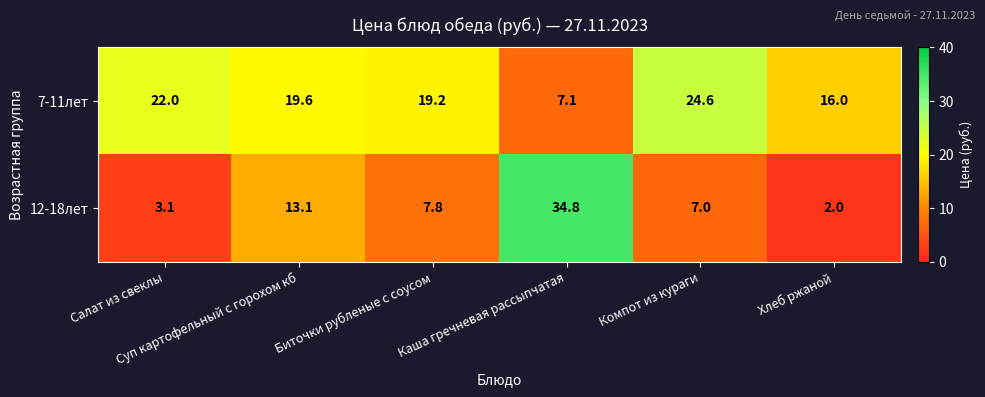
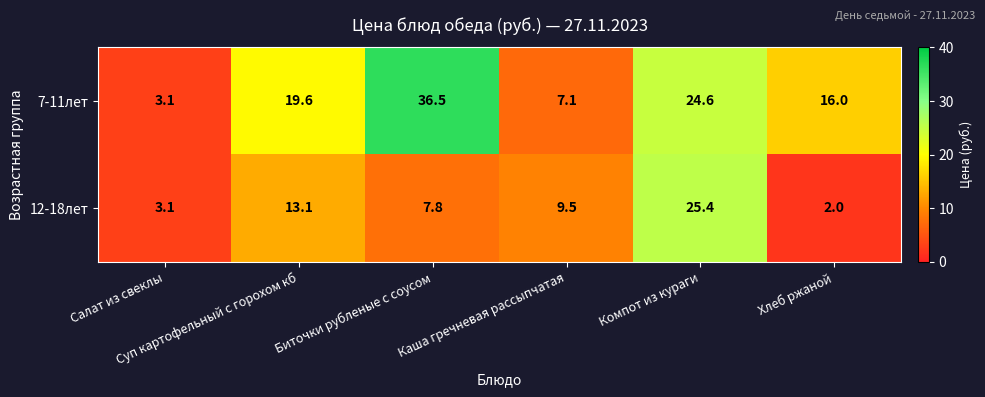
7-11лет, Салат из свеклы: 22.0 -> 3.1
7-11лет, Биточки рубленые с соусом: 19.2 -> 36.5
12-18лет, Каша гречневая рассыпчатая: 34.8 -> 9.5
12-18лет, Компот из кураги: 7.0 -> 25.4
